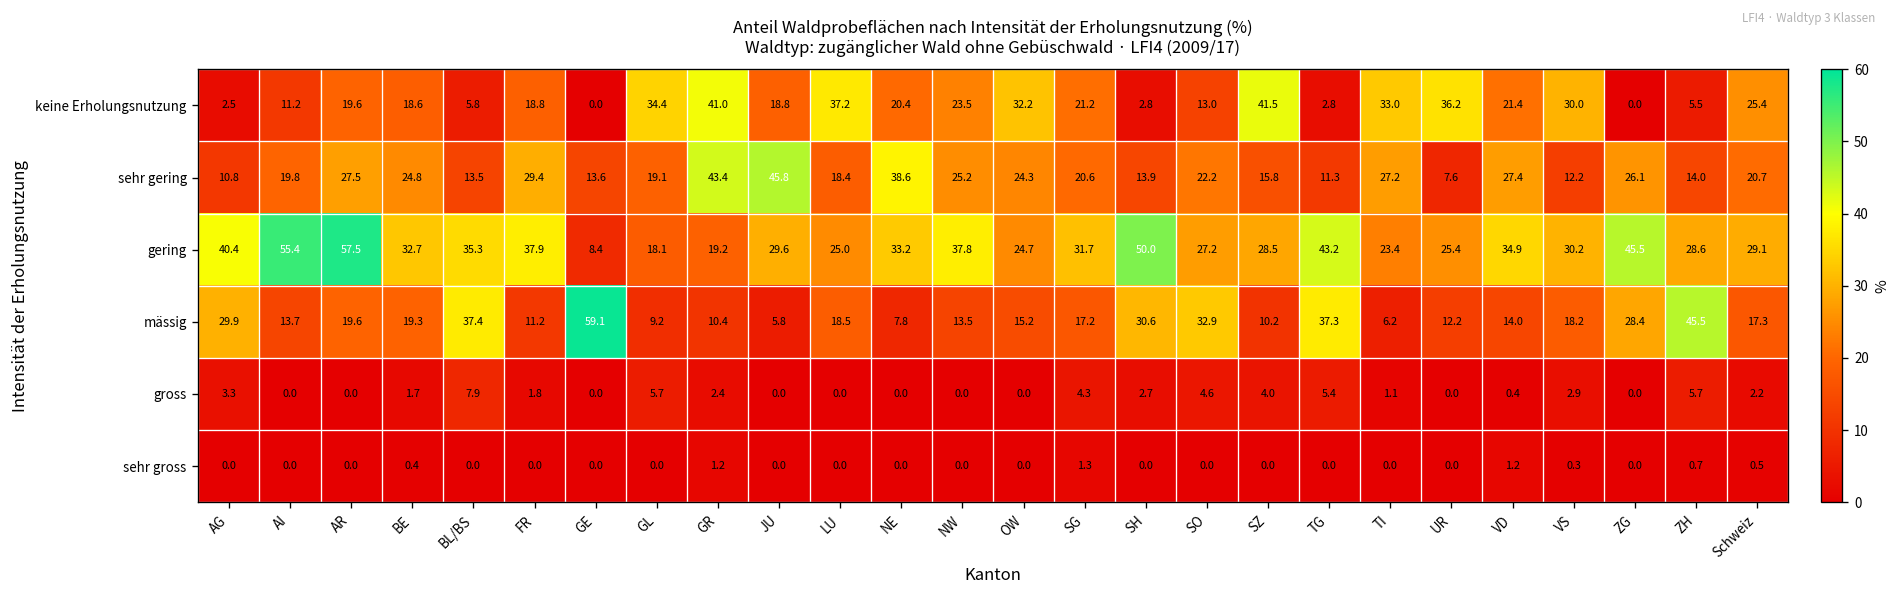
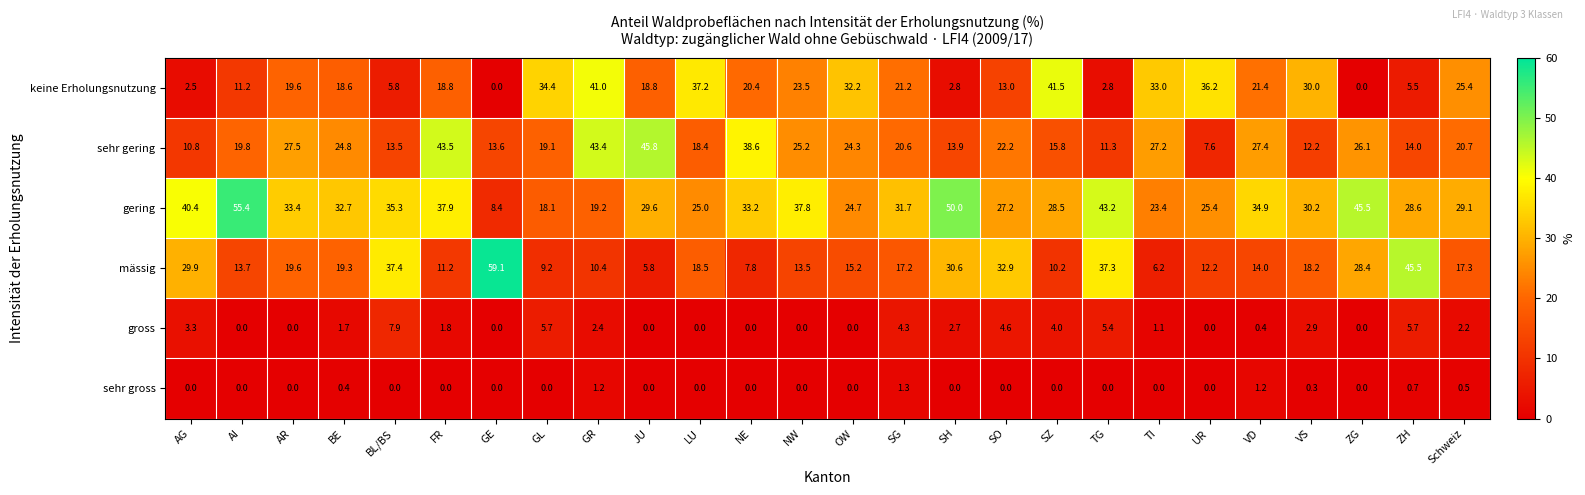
sehr gering, FR: 29.4 -> 43.5
gering, AR: 57.5 -> 33.4
